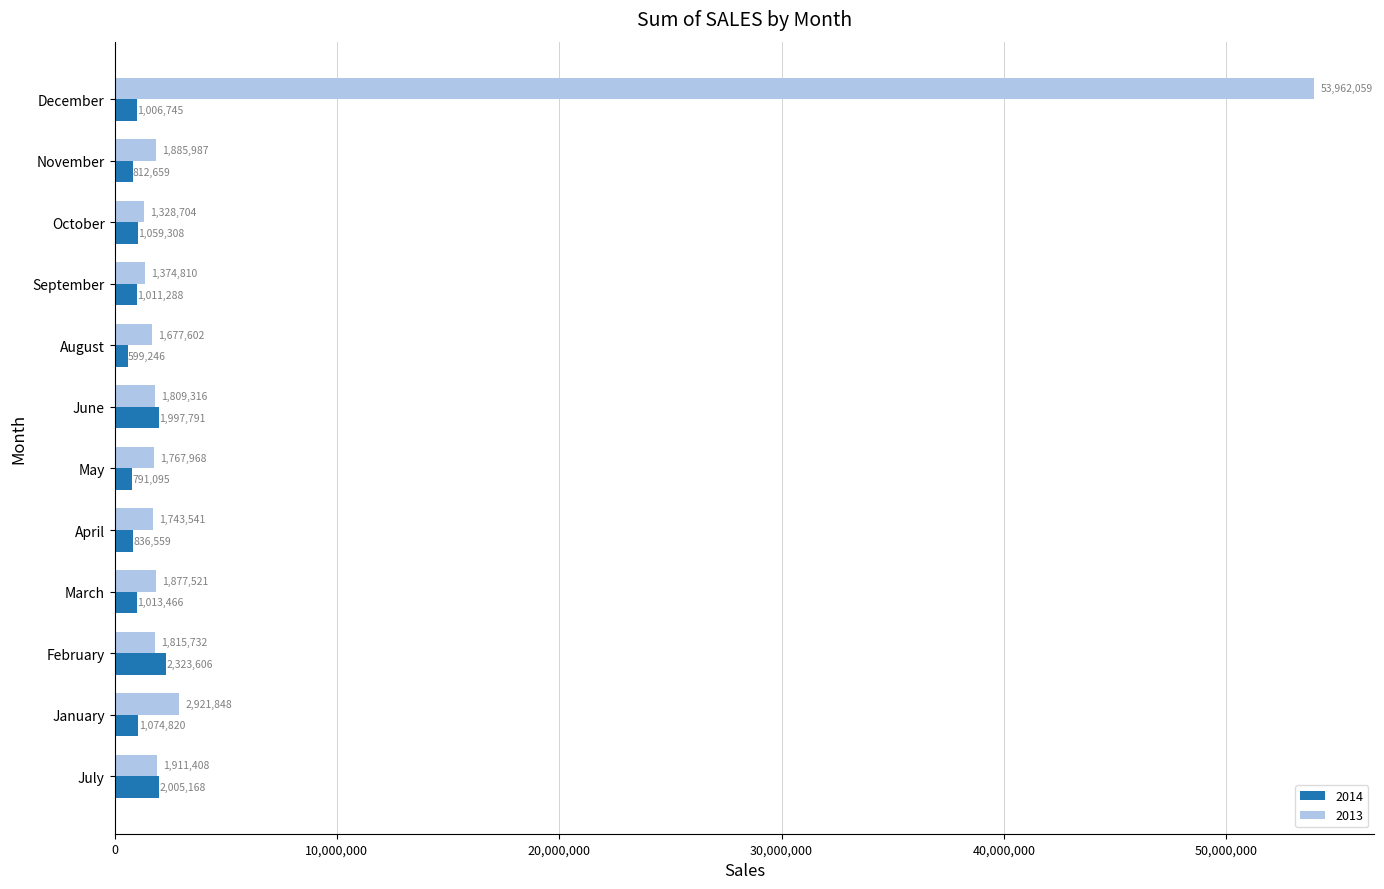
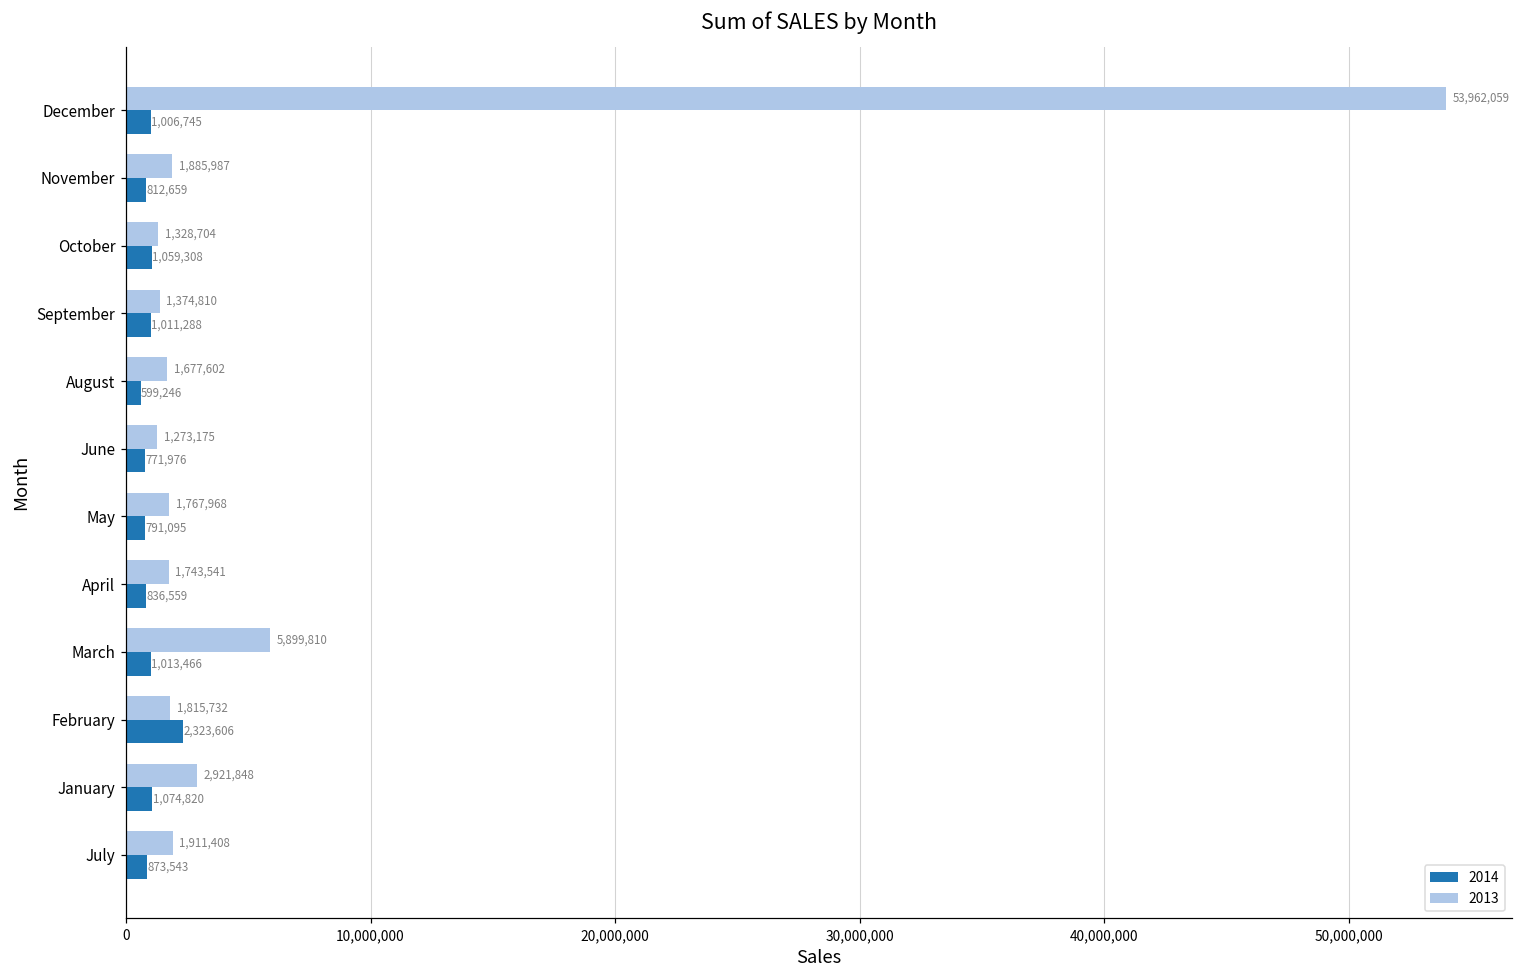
2013, June: 1,809,316 -> 1,273,175
2014, June: 1,997,791 -> 771,976
2013, March: 1,877,521 -> 5,899,810
2014, July: 2,005,168 -> 873,543
